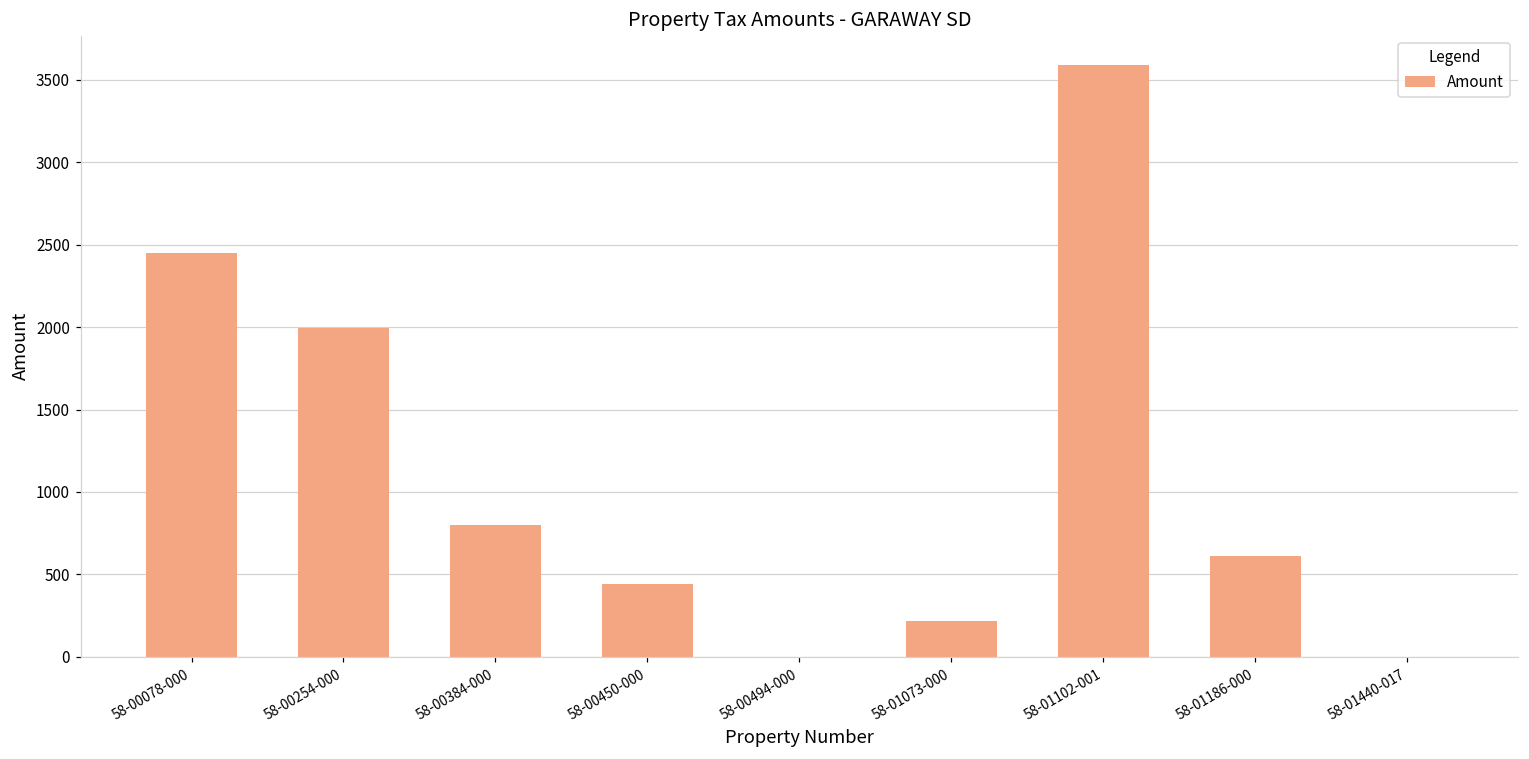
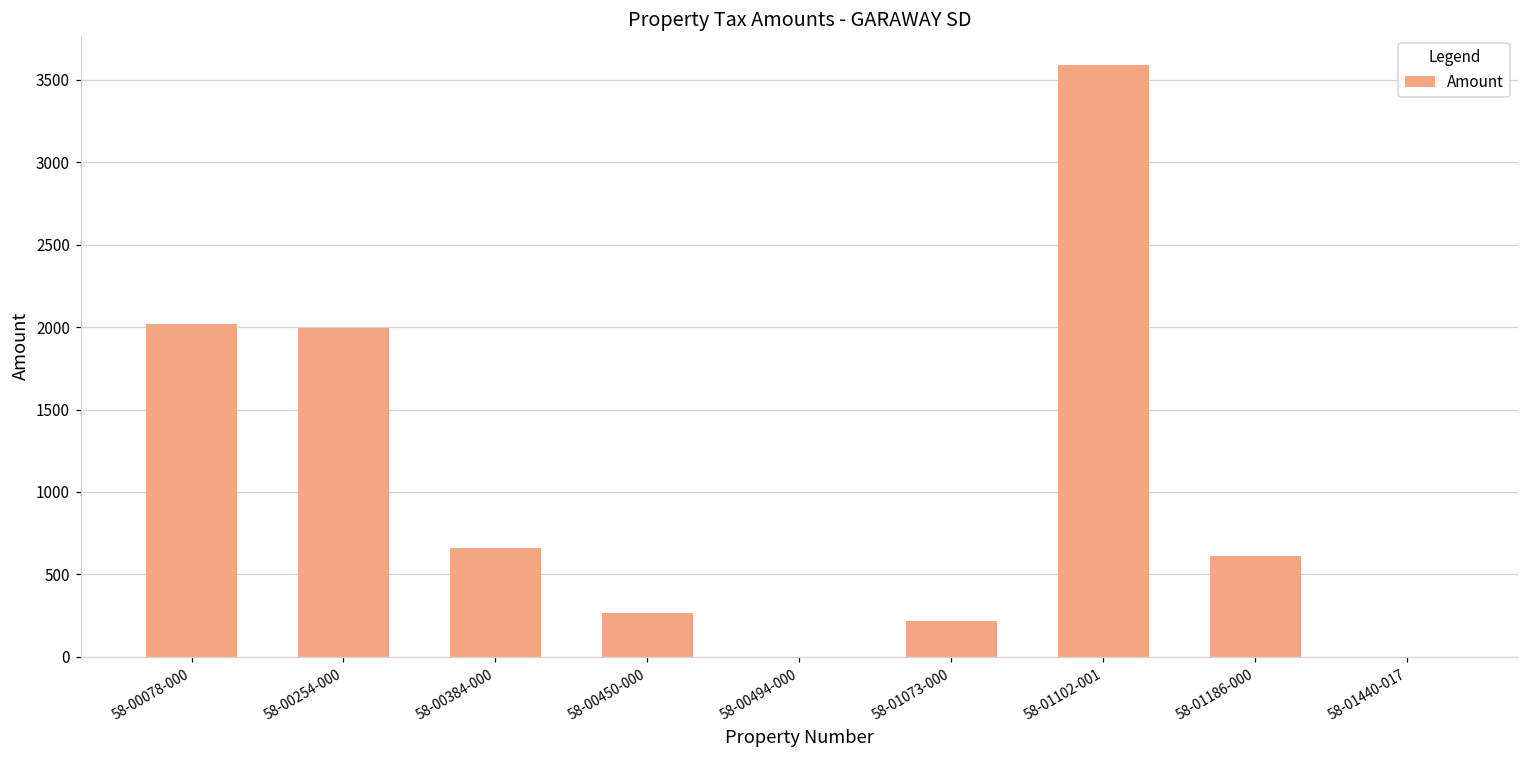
58-00078-000: 2450 -> 2020
58-00384-000: 800 -> 660
58-00450-000: 440 -> 270
